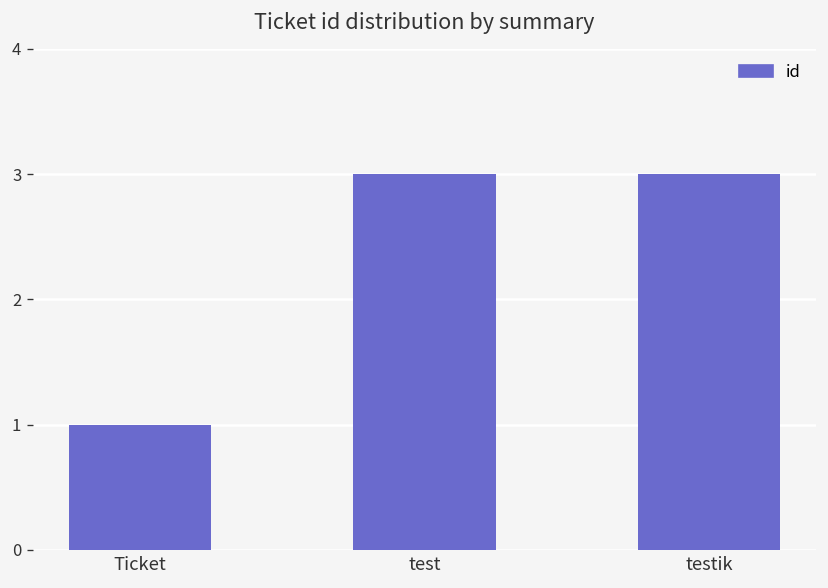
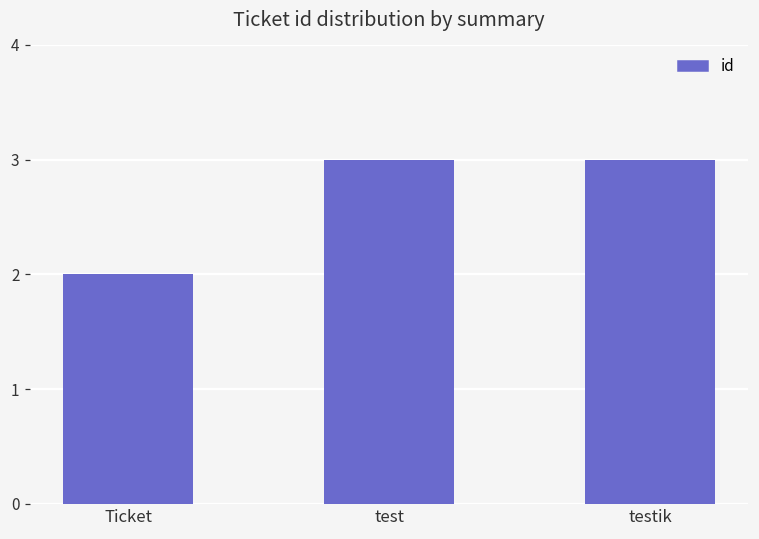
Ticket: 1 -> 2
